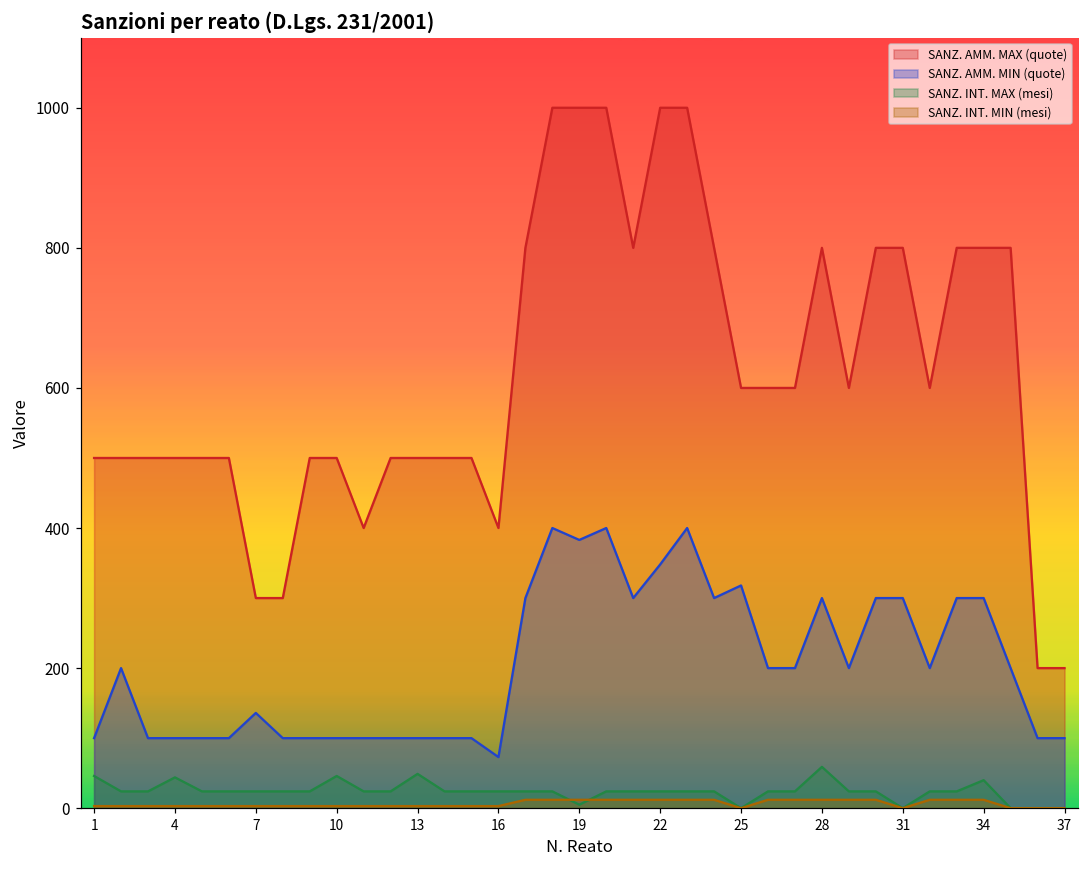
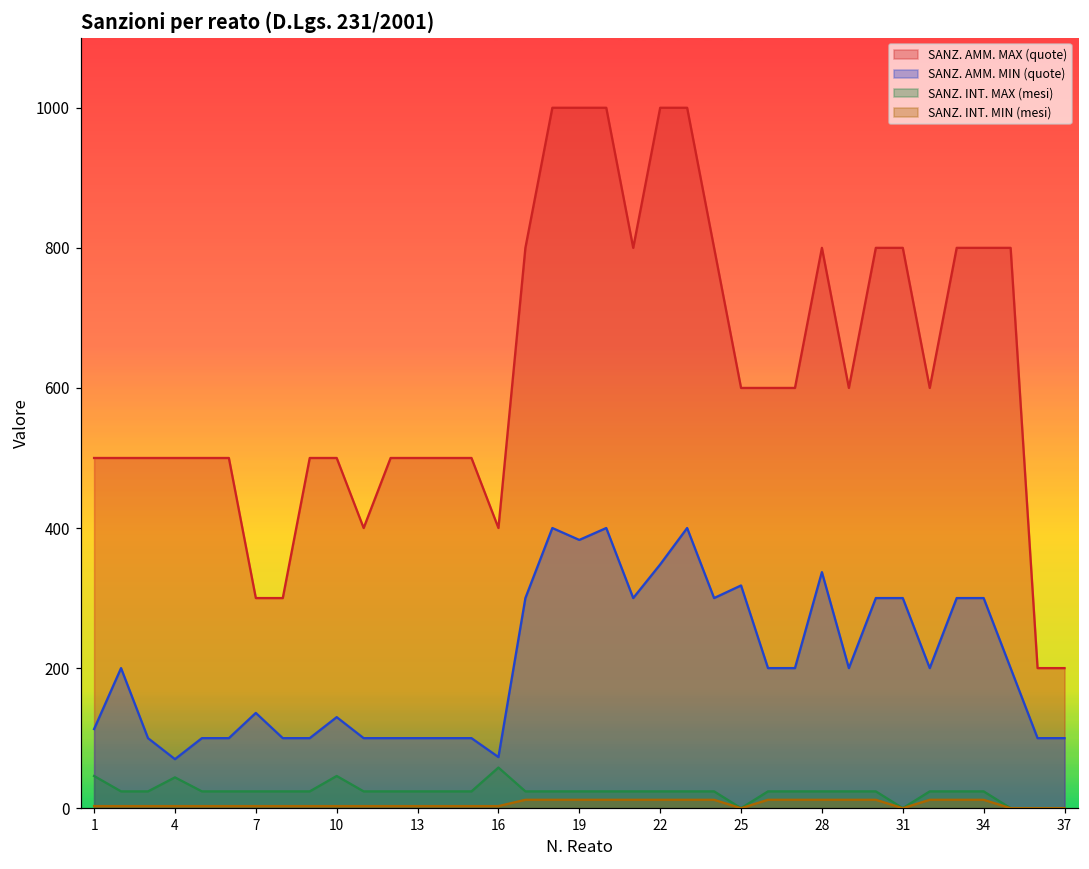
SANZ. AMM. MIN (quote), 1: 100 -> 110
SANZ. AMM. MIN (quote), 4: 100 -> 70
SANZ. AMM. MIN (quote), 10: 100 -> 130
SANZ. INT. MAX (mesi), 13: 50 -> 20
SANZ. INT. MAX (mesi), 16: 20 -> 60
SANZ. INT. MAX (mesi), 19: 10 -> 20
SANZ. AMM. MIN (quote), 28: 300 -> 340
SANZ. INT. MAX (mesi), 28: 60 -> 20
SANZ. INT. MAX (mesi), 34: 40 -> 20
